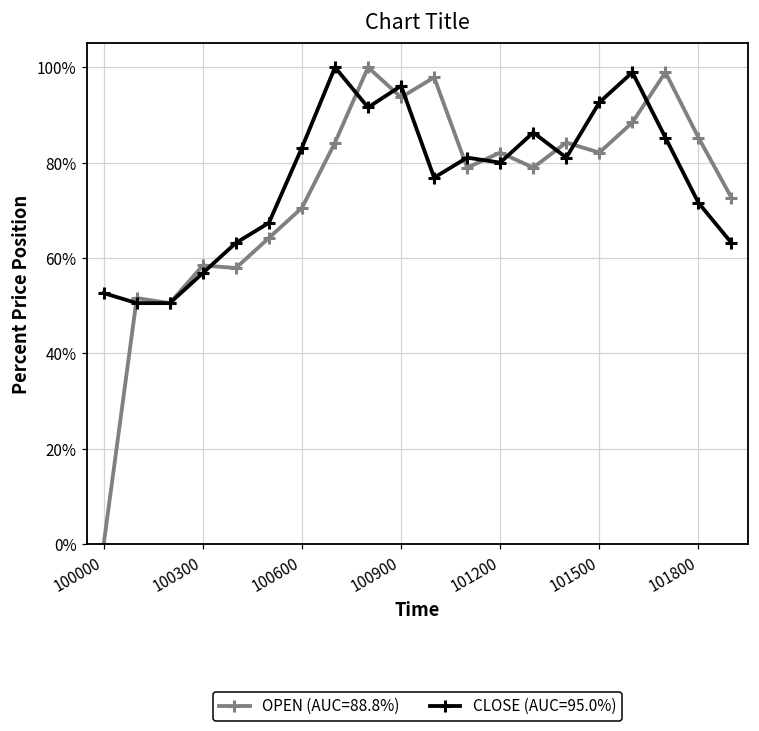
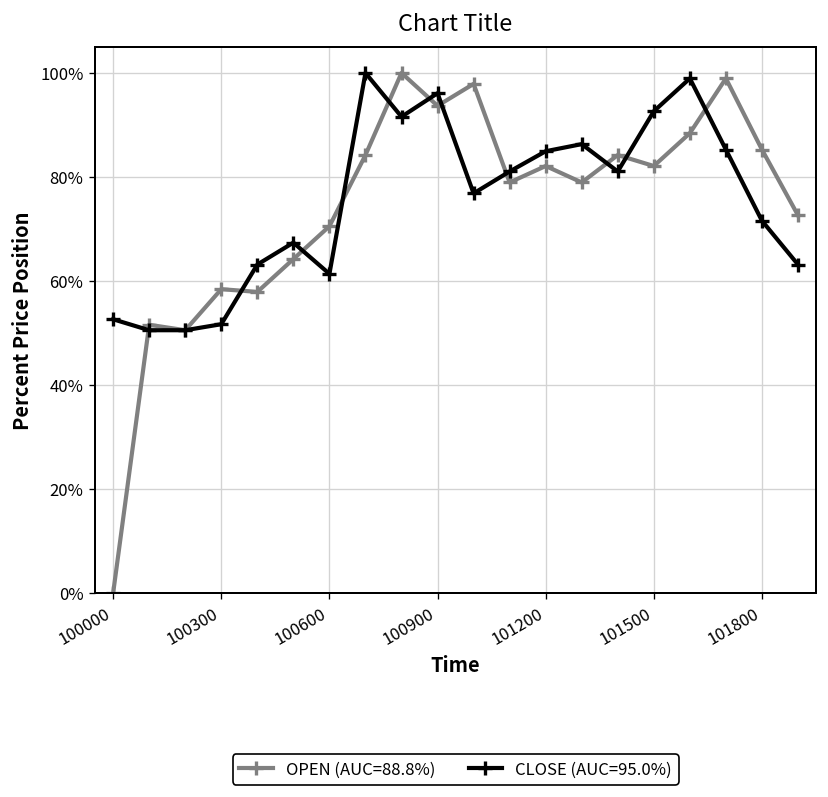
CLOSE (AUC=95.0%), 100300: 57% -> 52%
CLOSE (AUC=95.0%), 100600: 83% -> 61%
CLOSE (AUC=95.0%), 101200: 80% -> 85%
